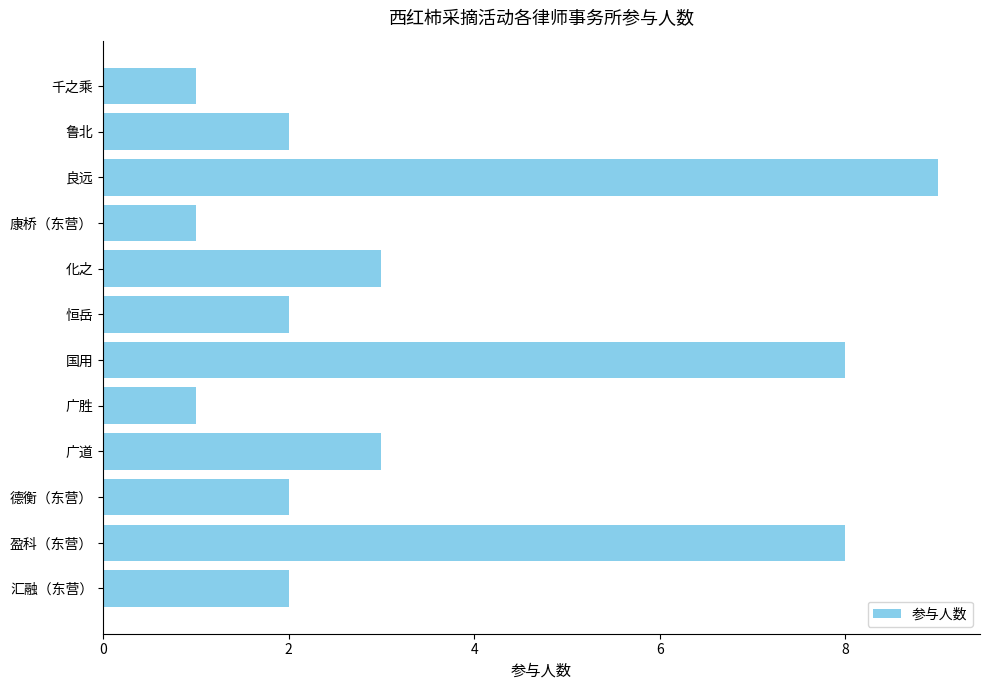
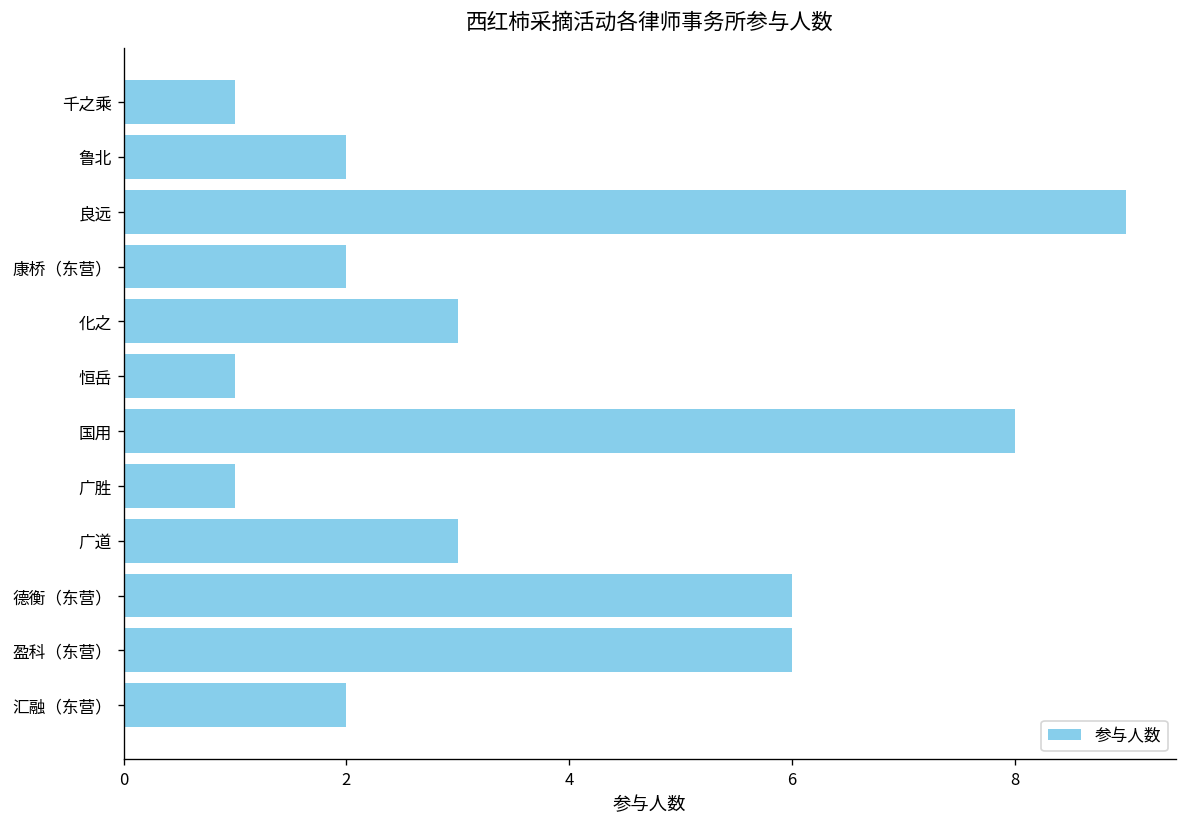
康桥（东营）: 1 -> 2
恒岳: 2 -> 1
德衡（东营）: 2 -> 6
盈科（东营）: 8 -> 6
